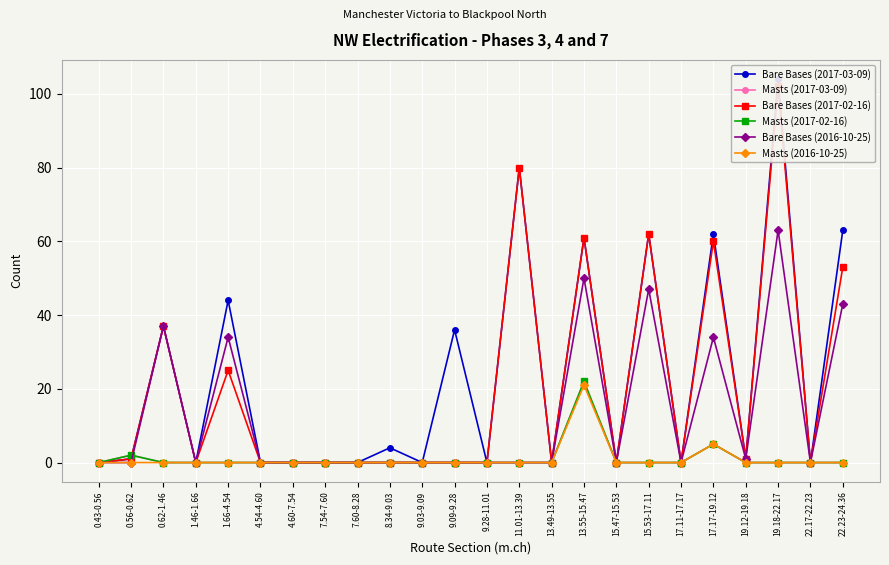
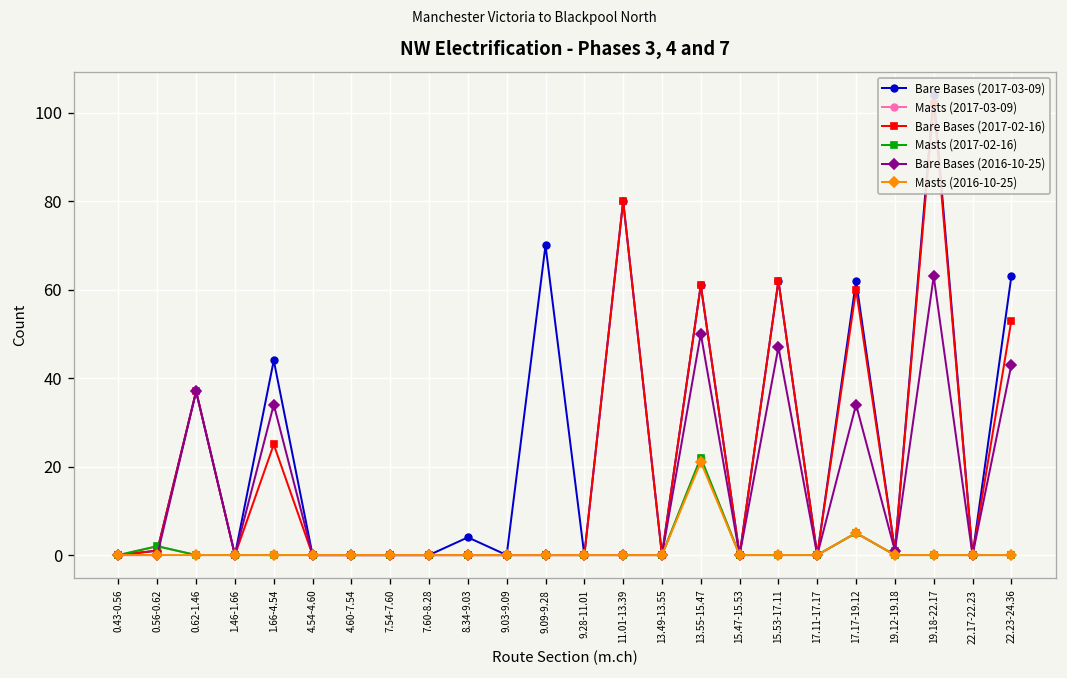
Bare Bases (2017-03-09), 9.09-9.28: 36 -> 70
